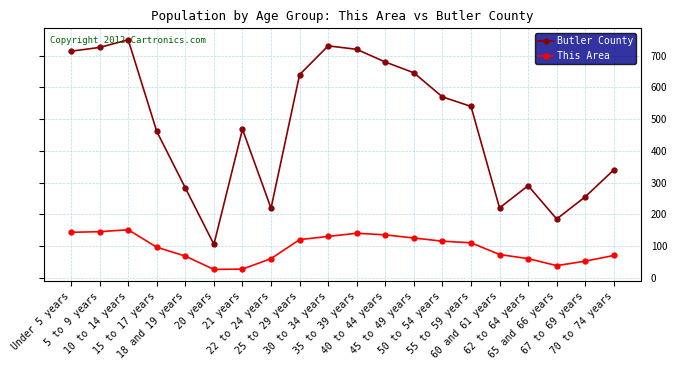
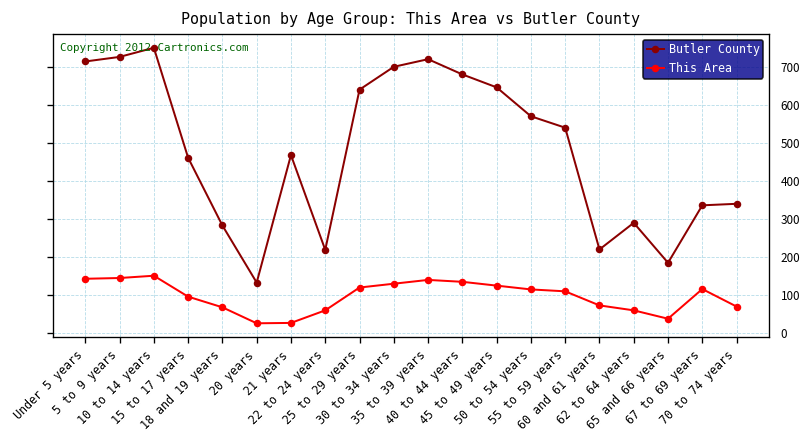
Butler County, 20 years: 110 -> 130
Butler County, 30 to 34 years: 730 -> 700
Butler County, 67 to 69 years: 260 -> 340
This Area, 67 to 69 years: 50 -> 120
